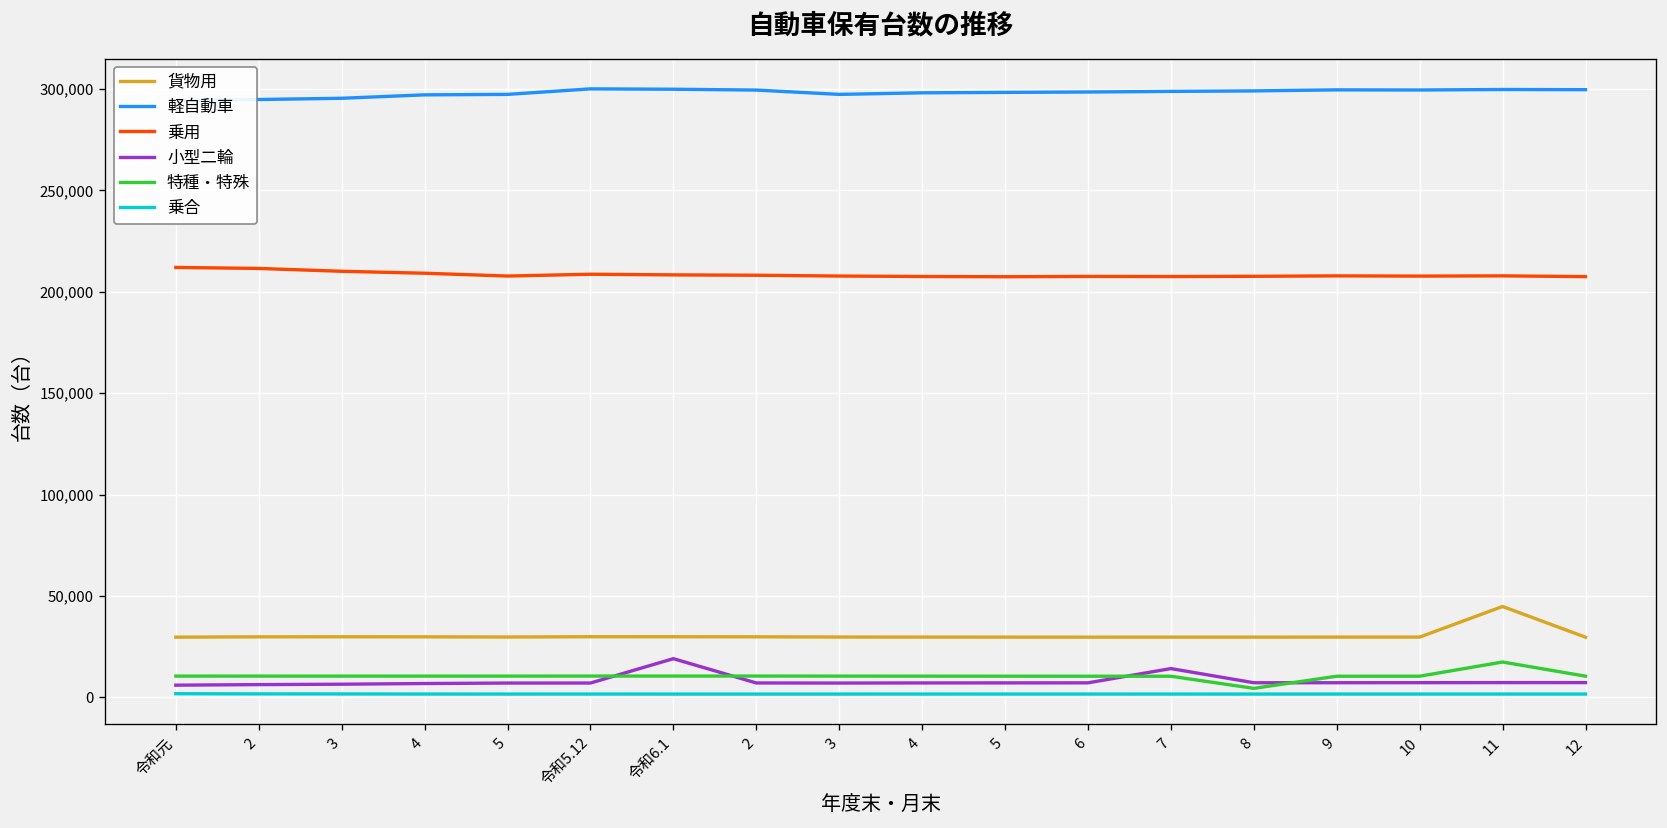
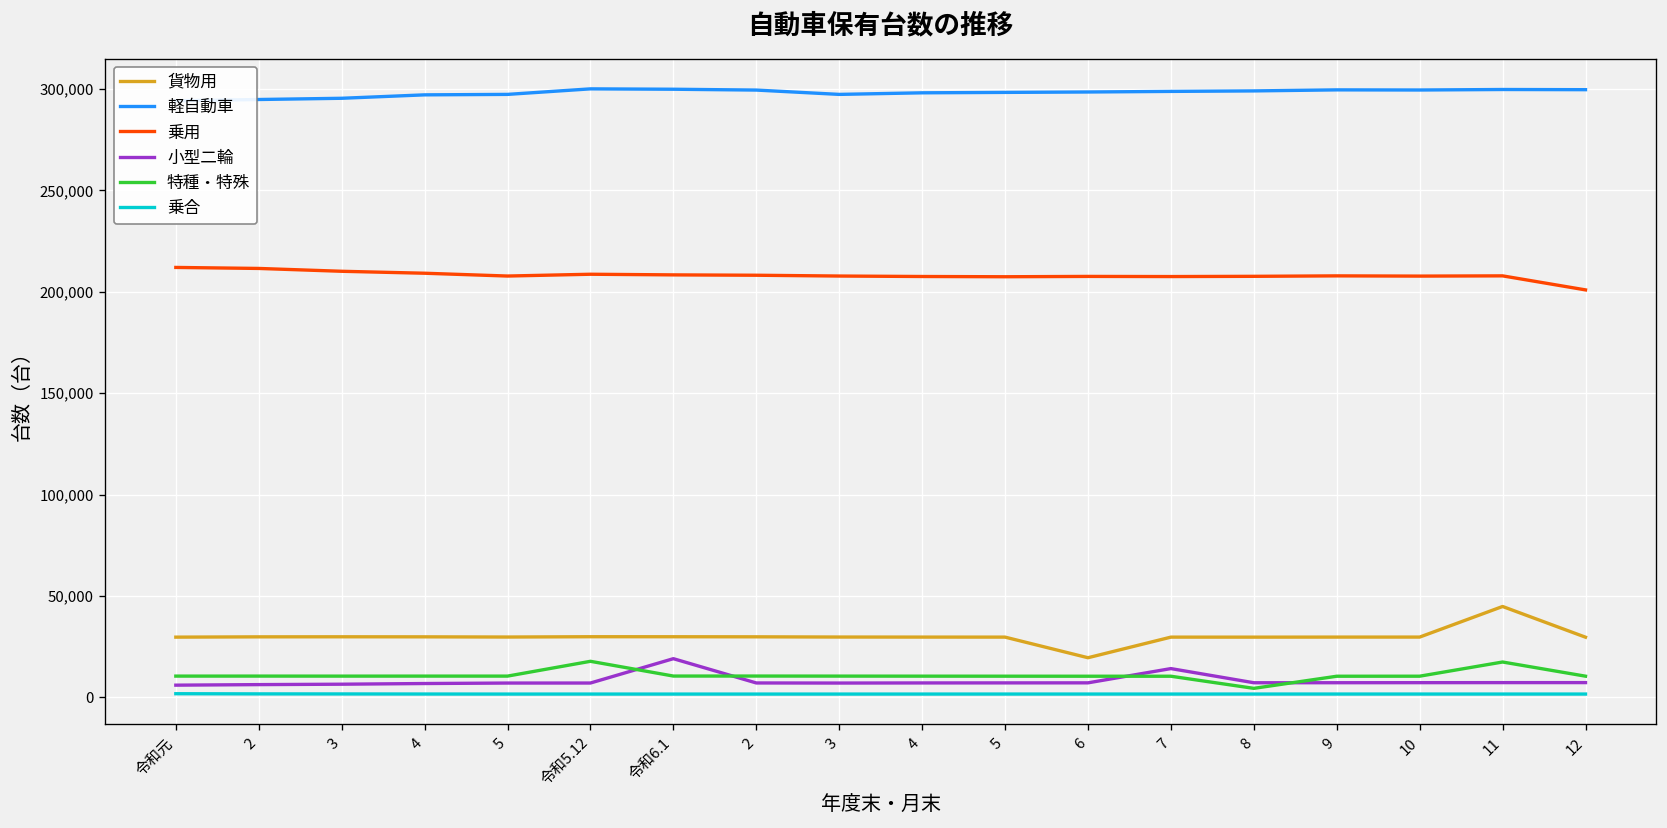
特種・特殊, 令和5.12: 10,000 -> 18,000
貨物用, 6: 30,000 -> 19,000
乗用, 12: 207,000 -> 201,000
